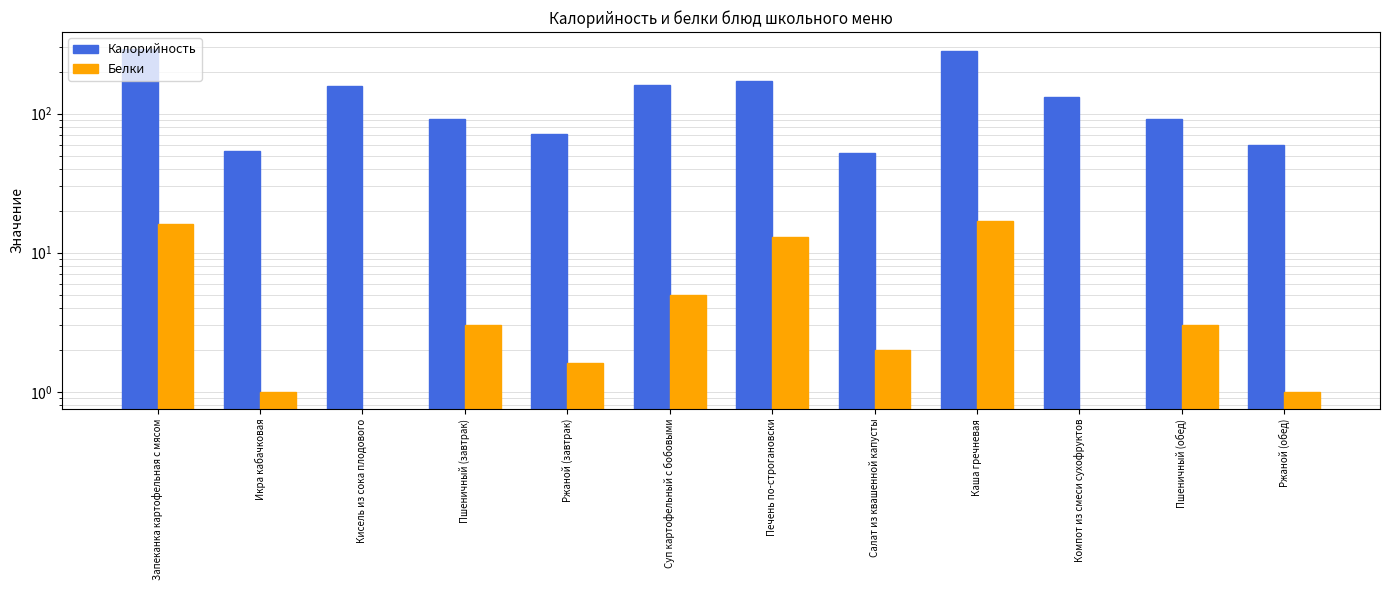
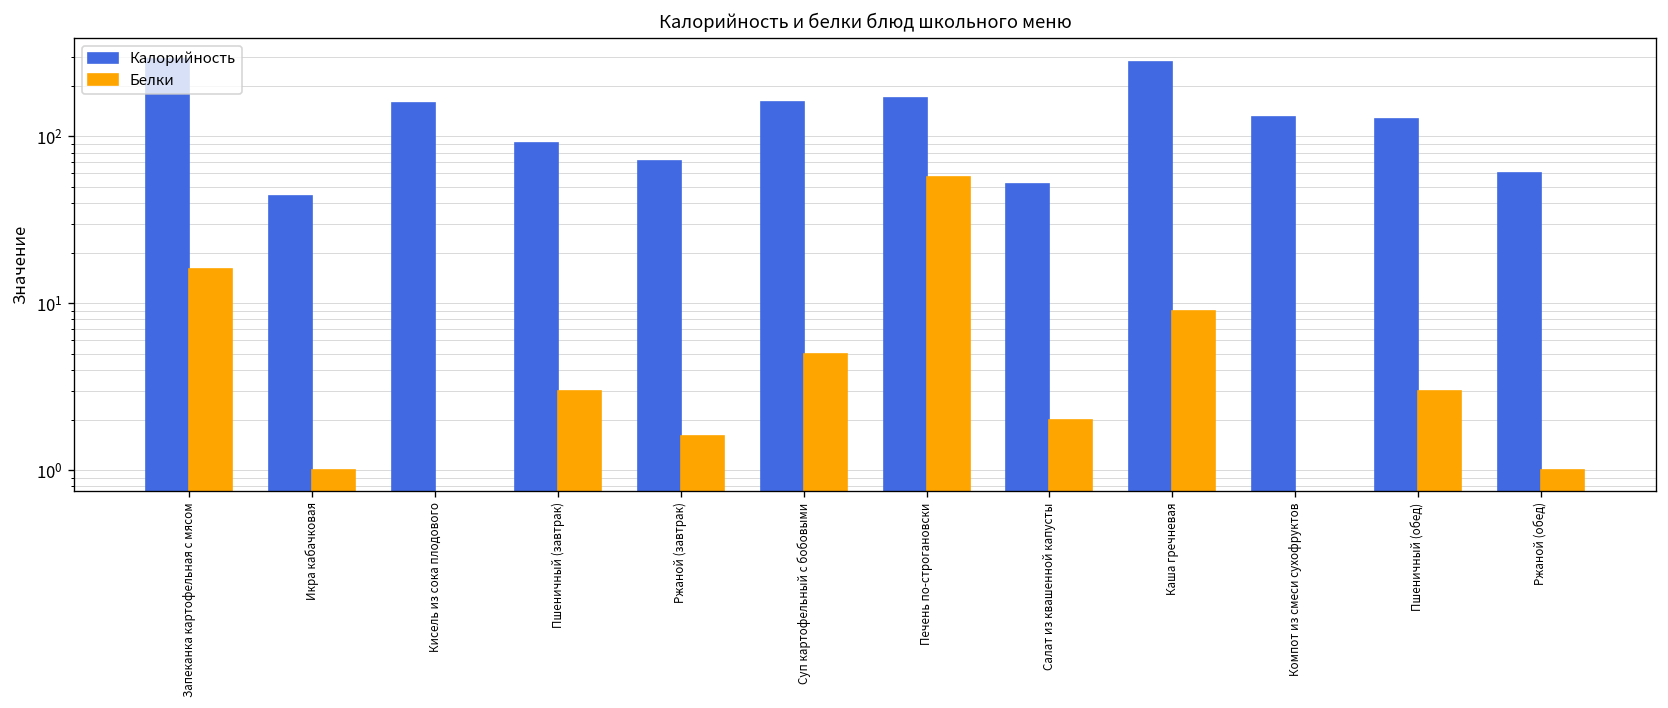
Калорийность, Икра кабачковая: 54 -> 44
Белки, Печень по-строгановски: 13 -> 57
Белки, Каша гречневая: 17 -> 9
Калорийность, Пшеничный (обед): 90 -> 130
